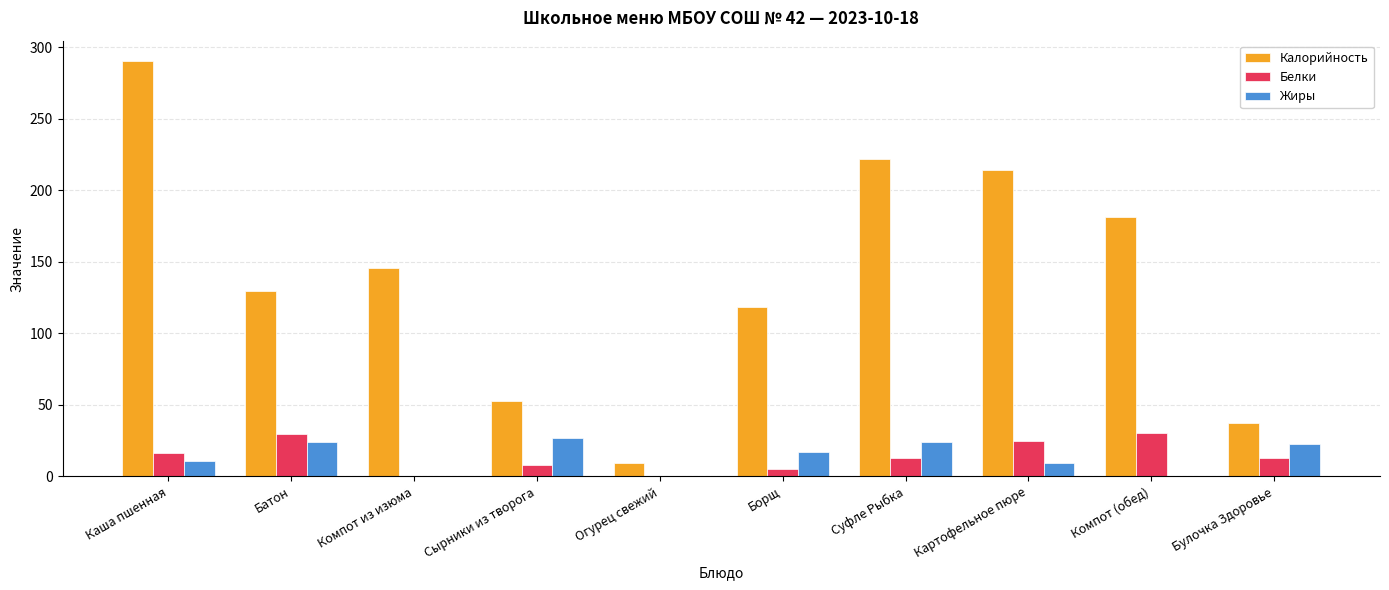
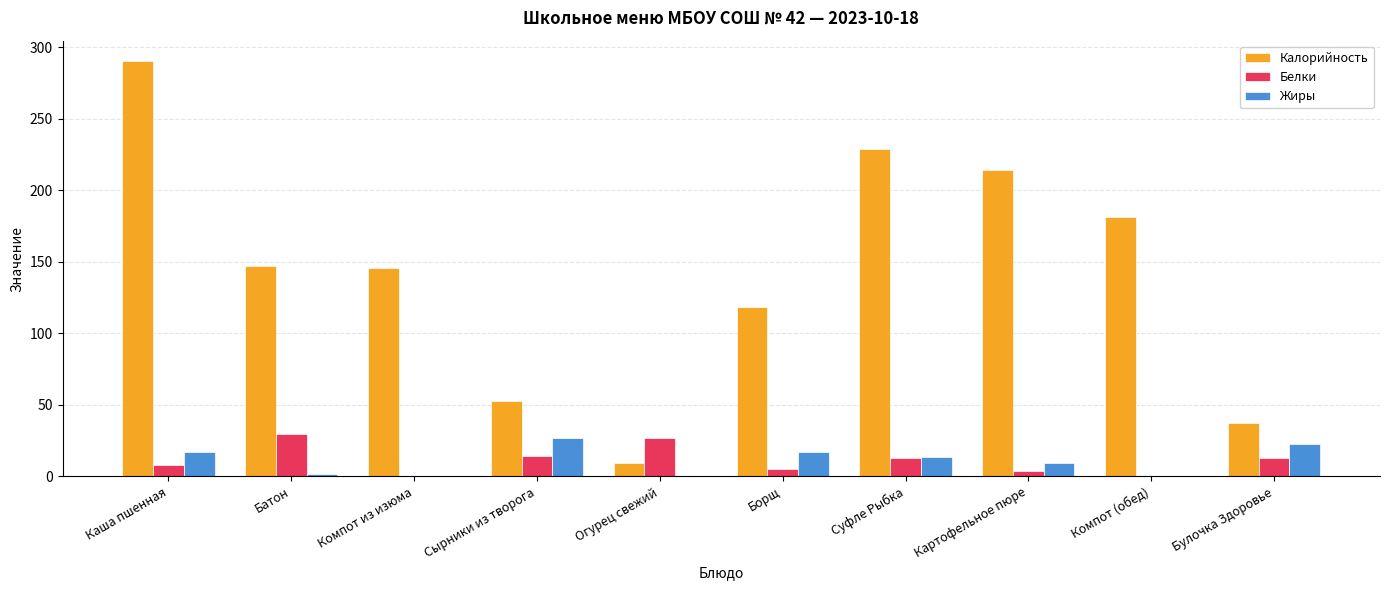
Белки, Каша пшенная: 17 -> 8
Жиры, Каша пшенная: 11 -> 17
Калорийность, Батон: 130 -> 147
Жиры, Батон: 24 -> 2
Белки, Сырники из творога: 8 -> 15
Белки, Огурец свежий: 1 -> 27
Калорийность, Суфле Рыбка: 222 -> 229
Жиры, Суфле Рыбка: 24 -> 14
Белки, Картофельное пюре: 25 -> 4
Белки, Компот (обед): 31 -> 0
